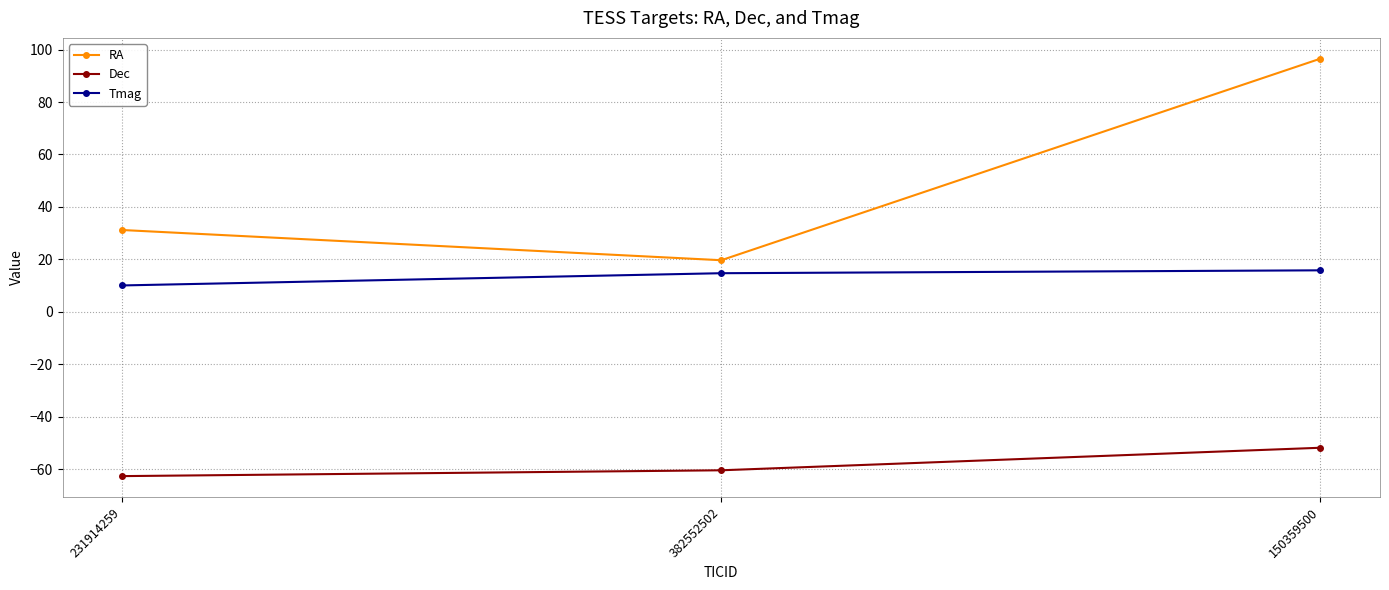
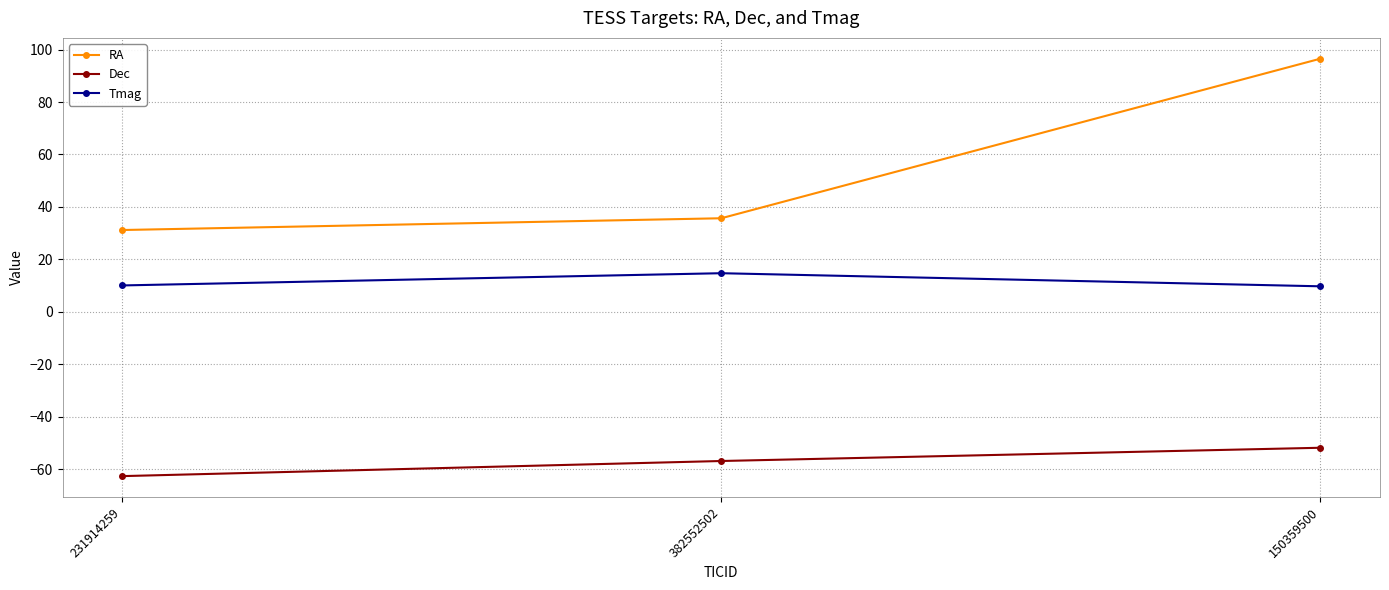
RA, 382552502: 20 -> 36
Dec, 382552502: -60 -> -57
Tmag, 150359500: 16 -> 10
